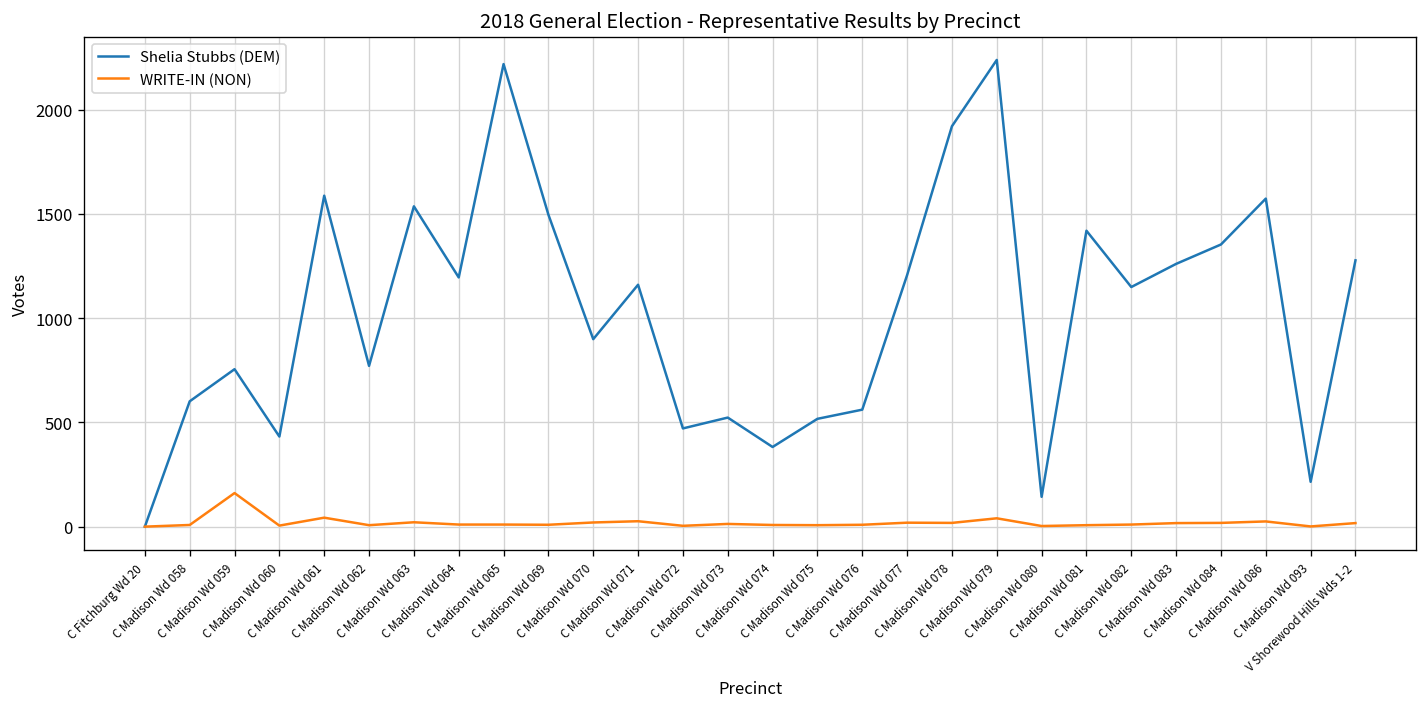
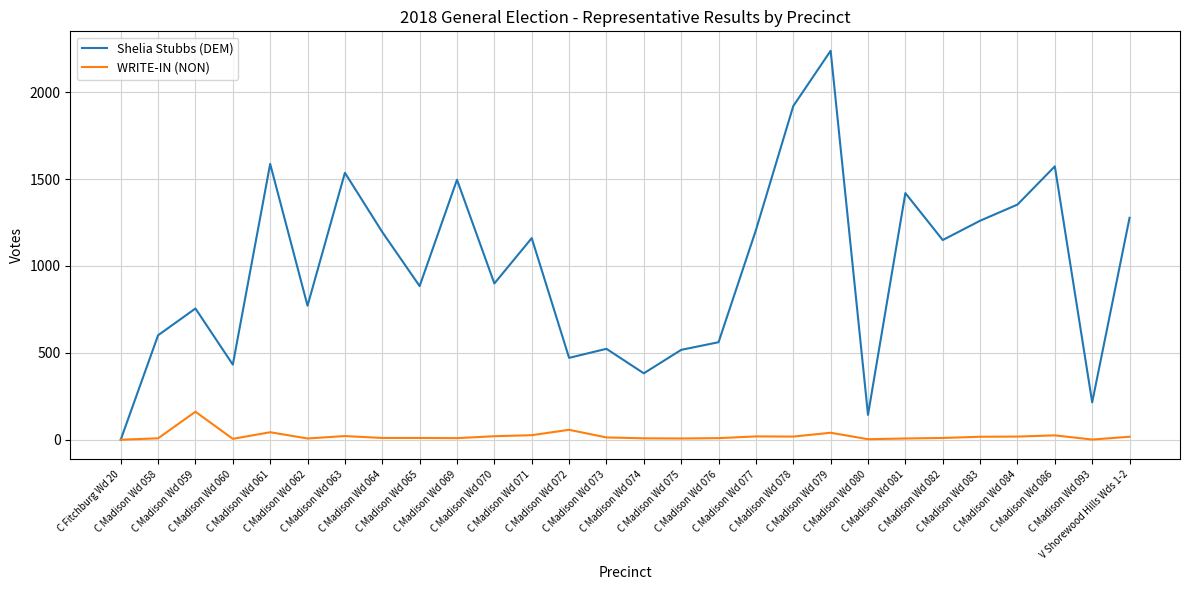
Shelia Stubbs (DEM), C Madison Wd 065: 2220 -> 880
WRITE-IN (NON), C Madison Wd 072: 0 -> 60
